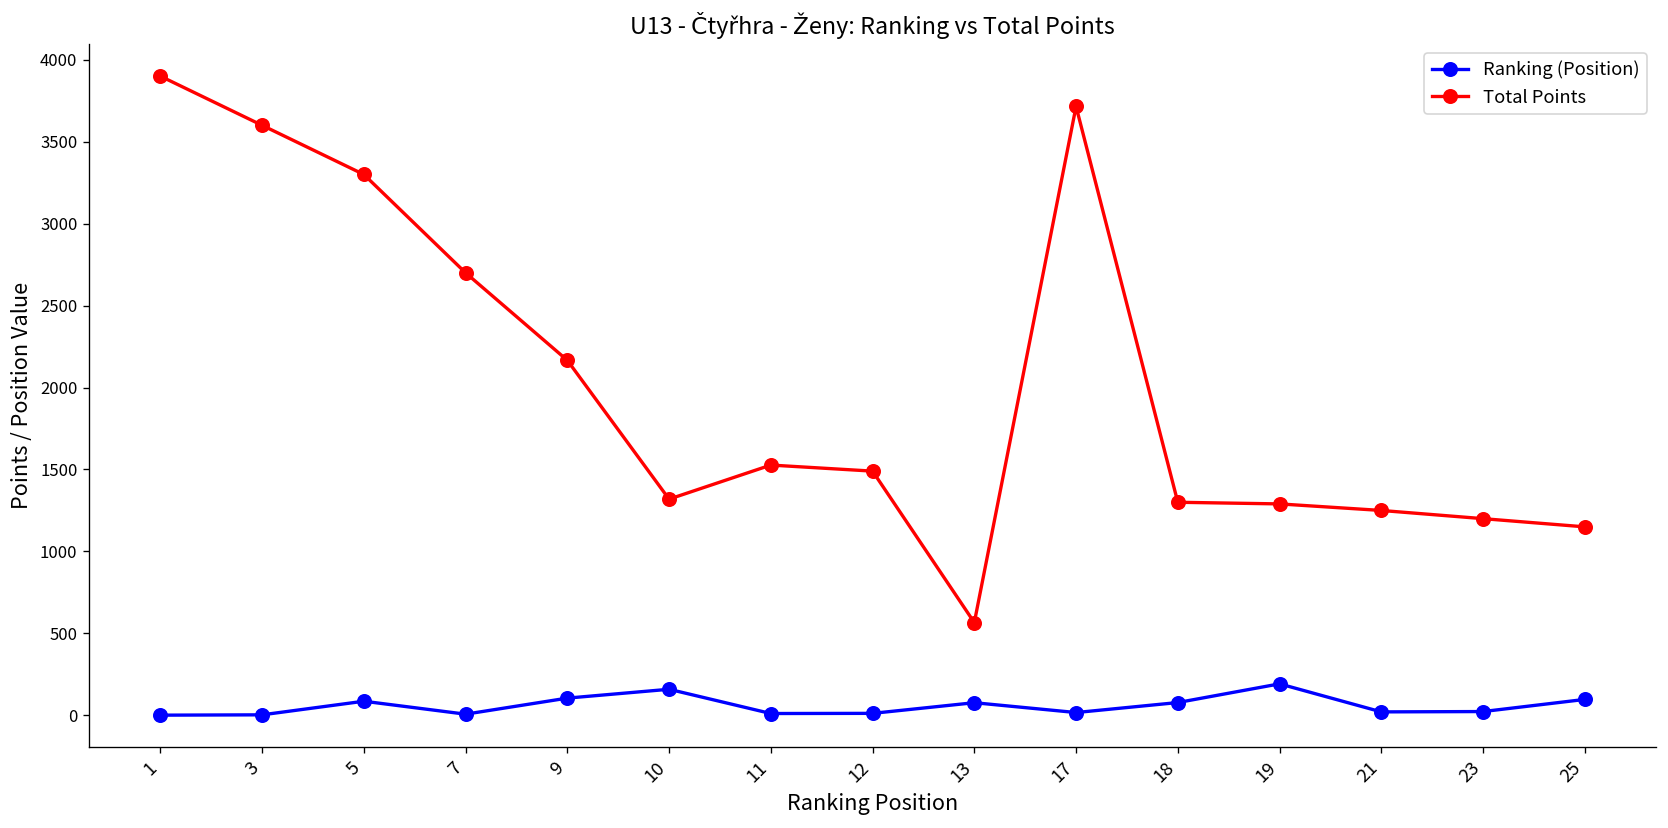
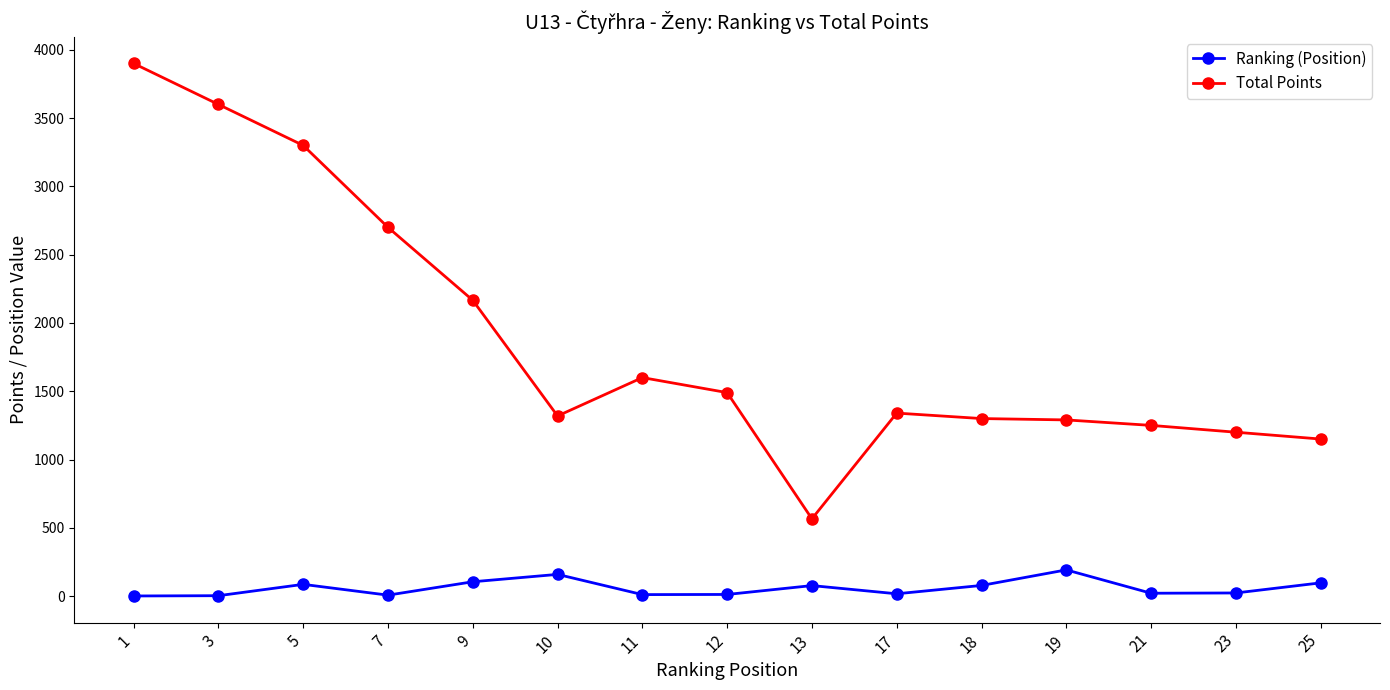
Total Points, 11: 1530 -> 1600
Total Points, 17: 3720 -> 1340
